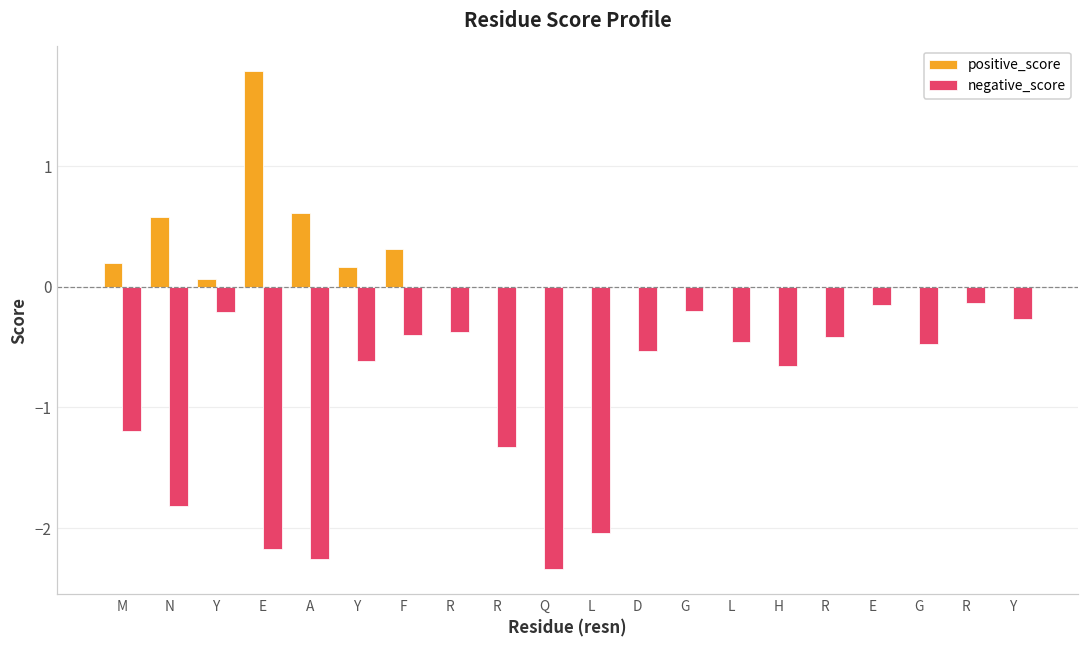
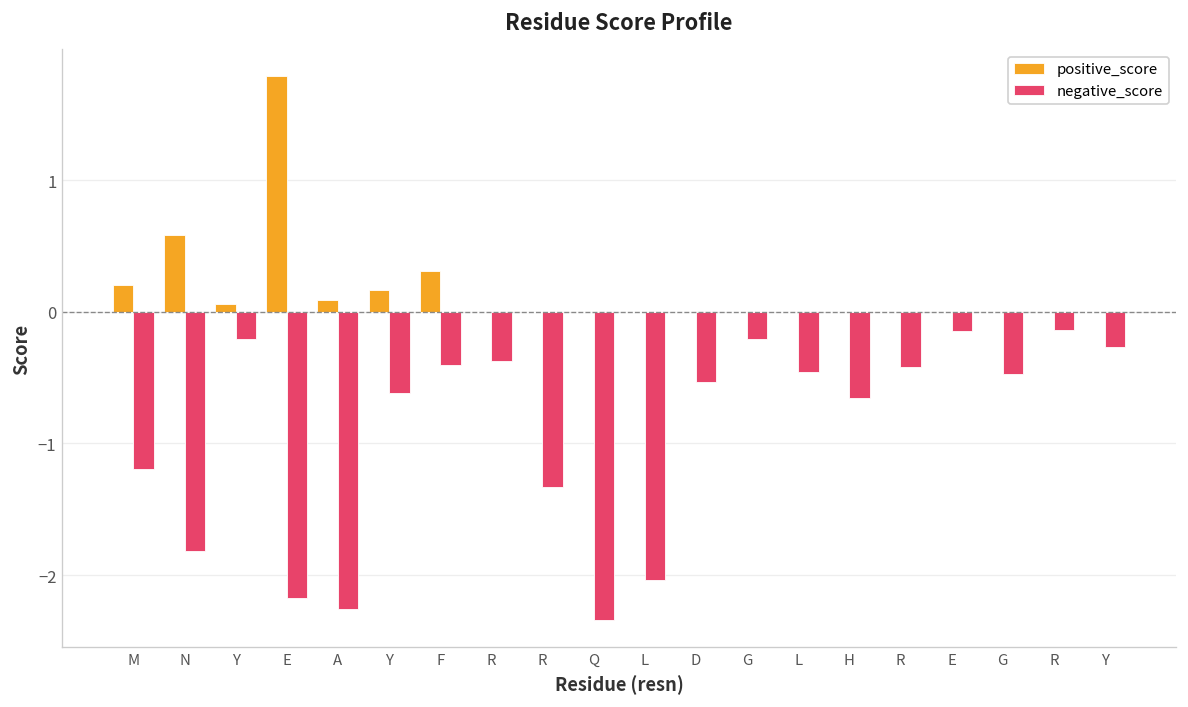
positive_score, A: 0.61 -> 0.09
